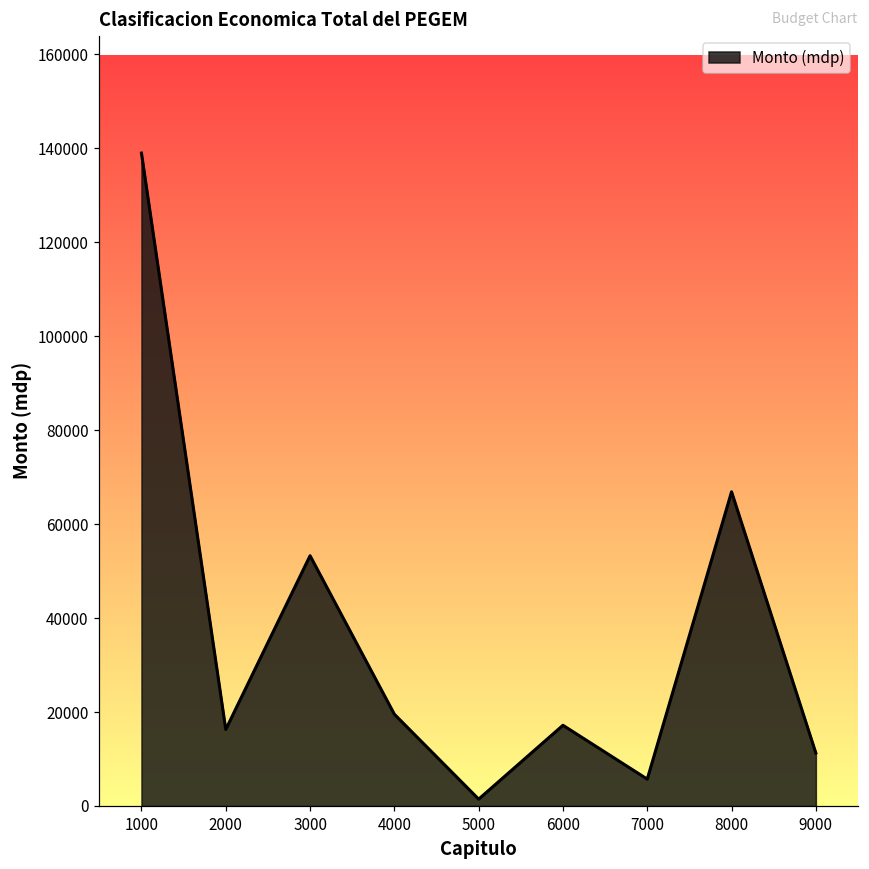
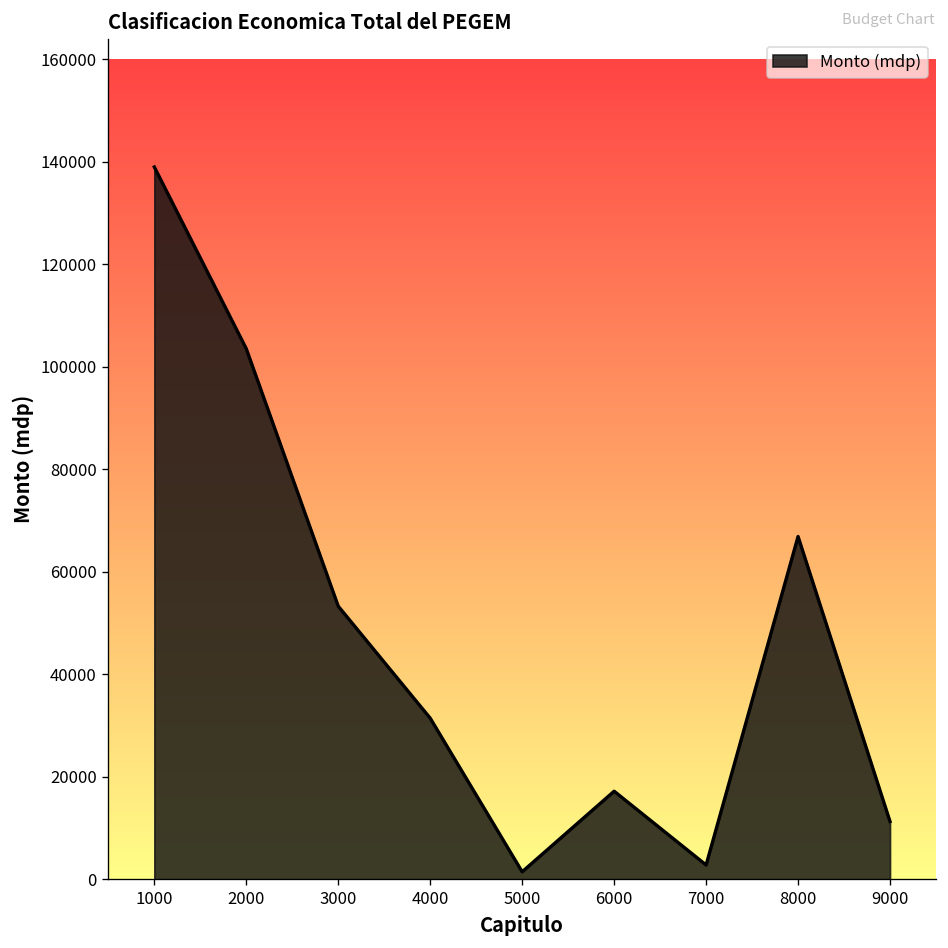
2000: 16000 -> 103000
4000: 20000 -> 31000
7000: 6000 -> 3000
